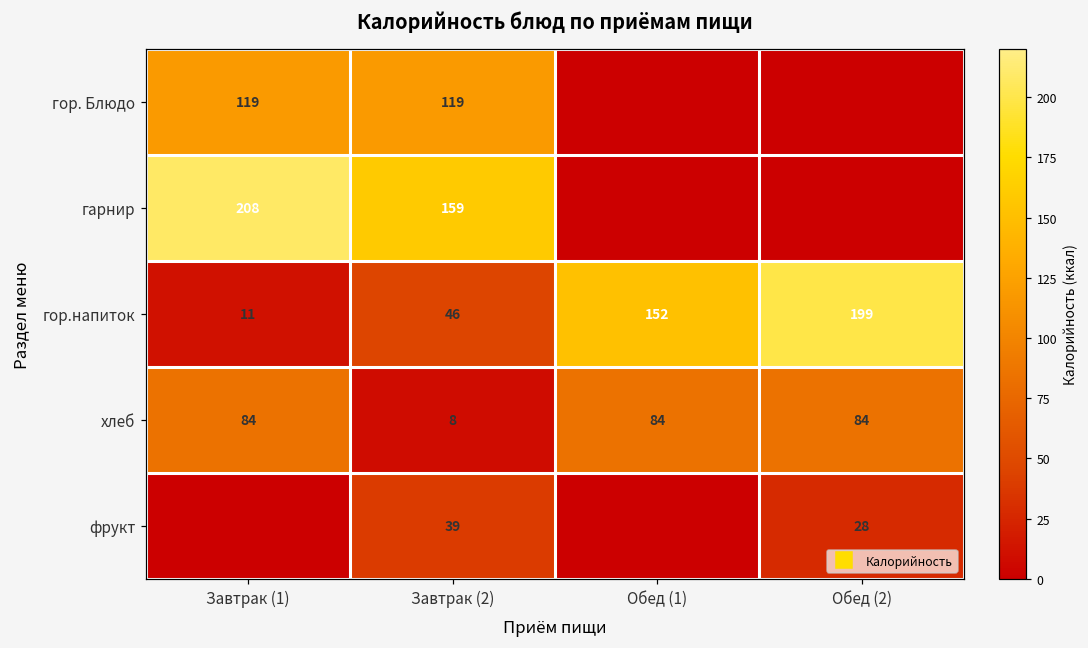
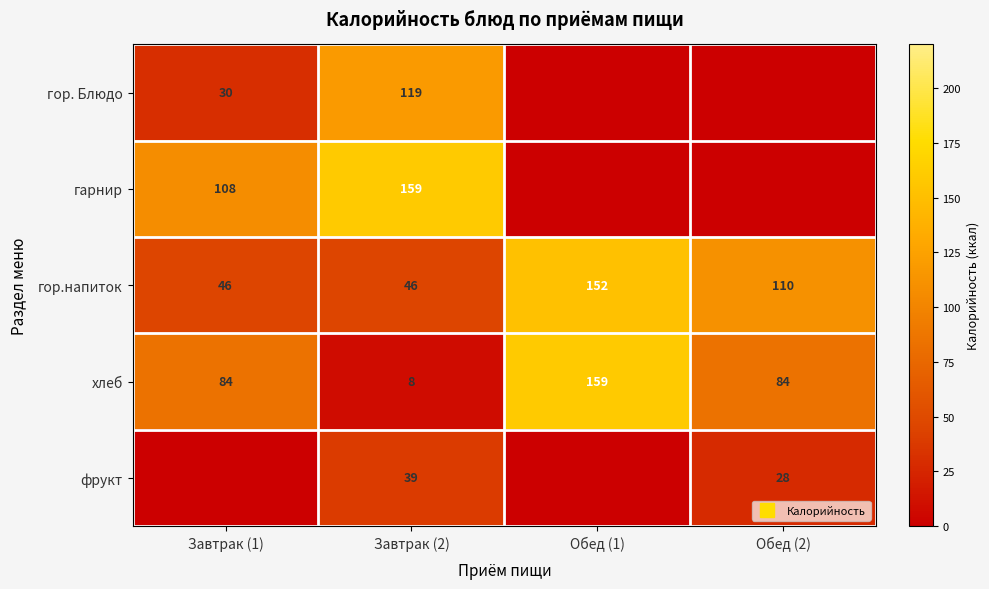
гор. Блюдо, Завтрак (1): 119 -> 30
гарнир, Завтрак (1): 208 -> 108
гор.напиток, Завтрак (1): 11 -> 46
гор.напиток, Обед (2): 199 -> 110
хлеб, Обед (1): 84 -> 159
